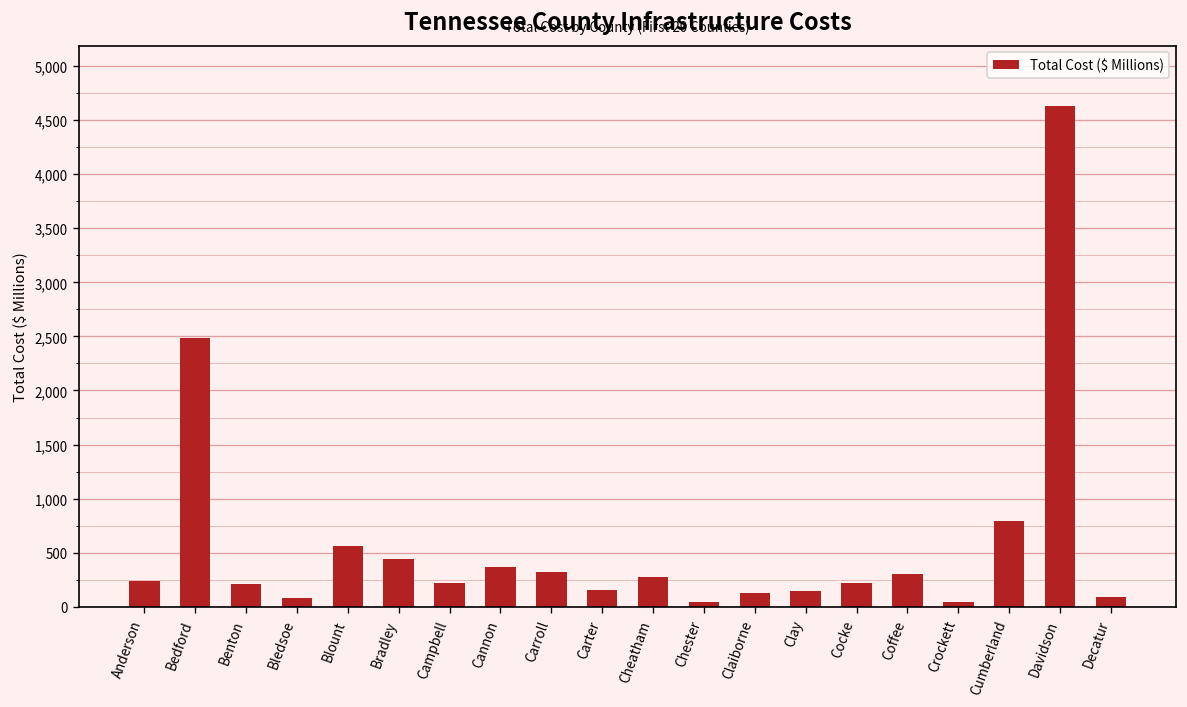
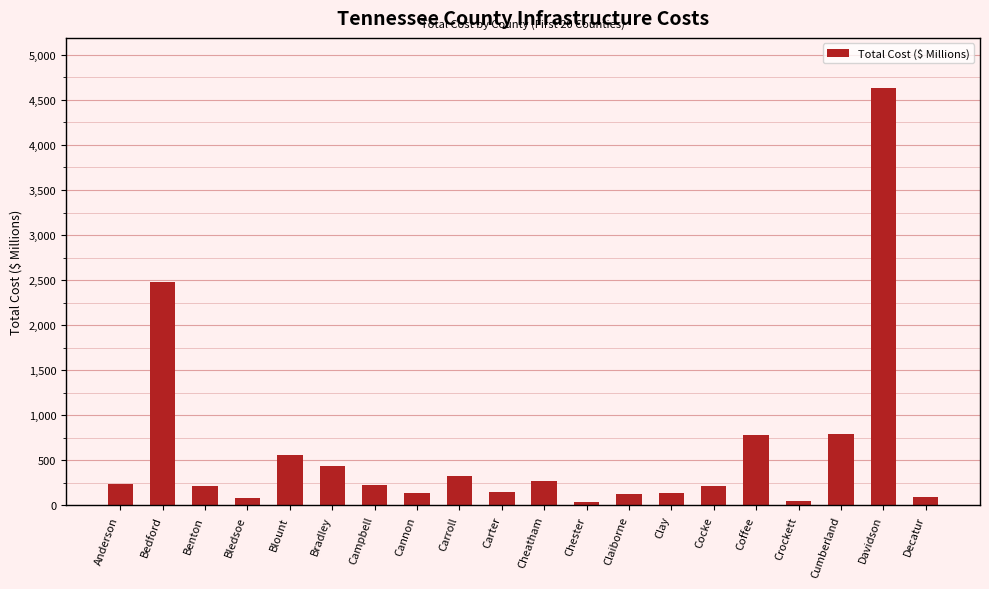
Cannon: 400 -> 100
Coffee: 300 -> 800
